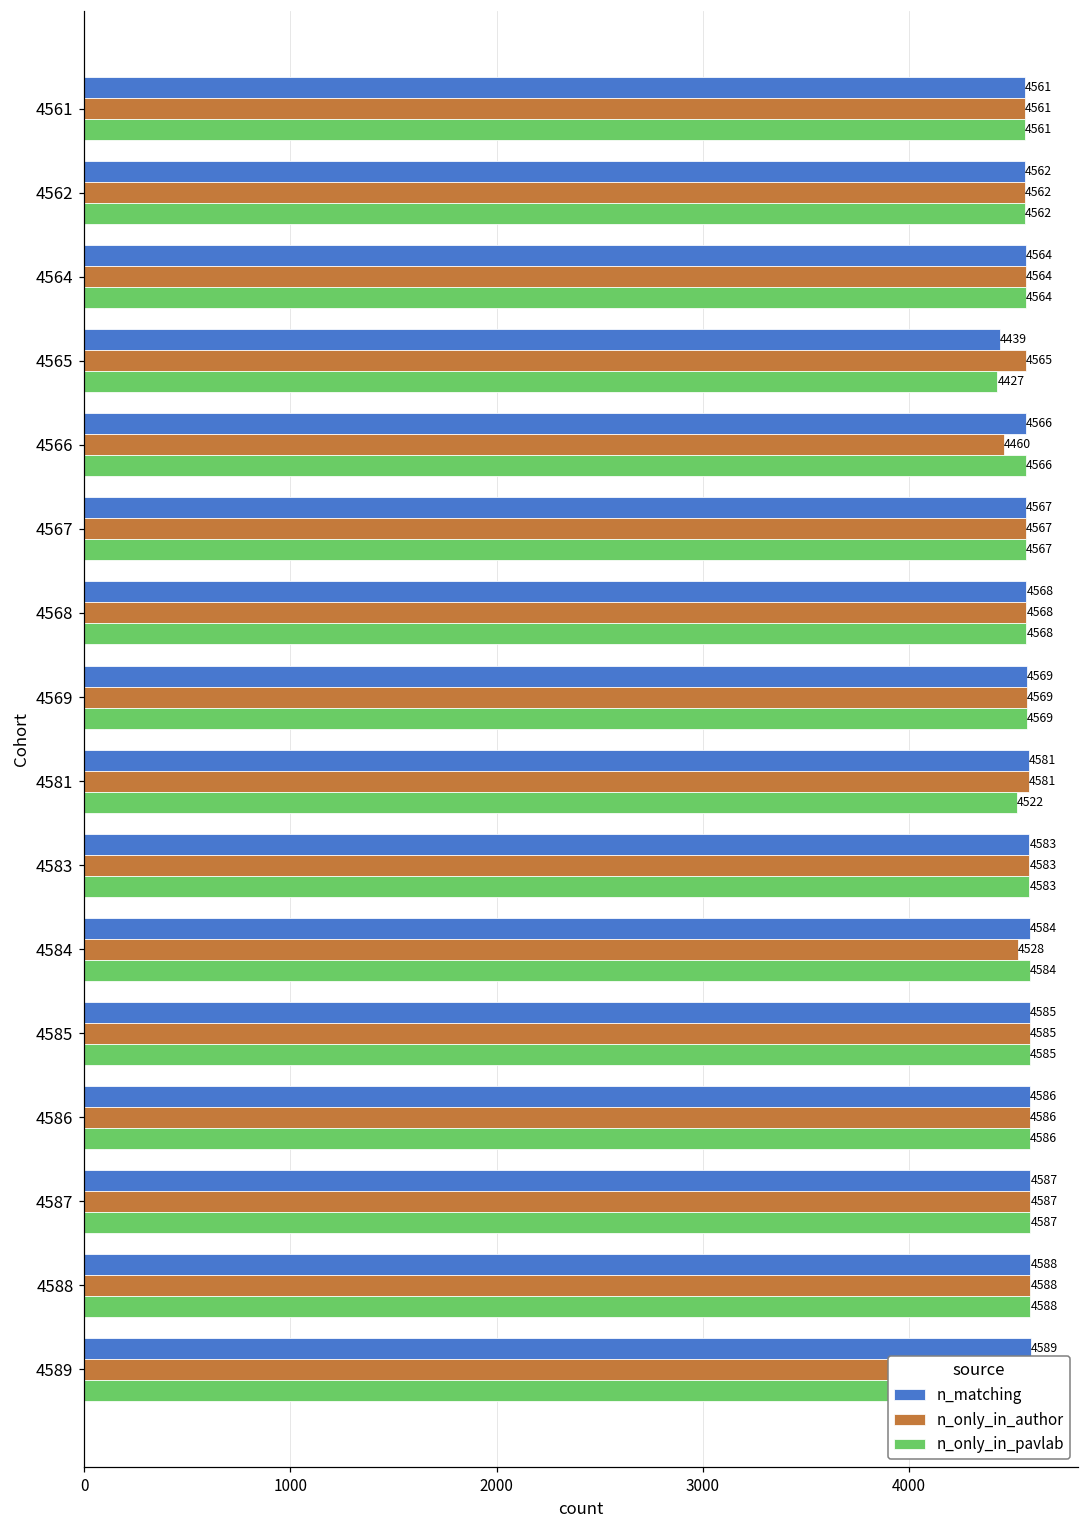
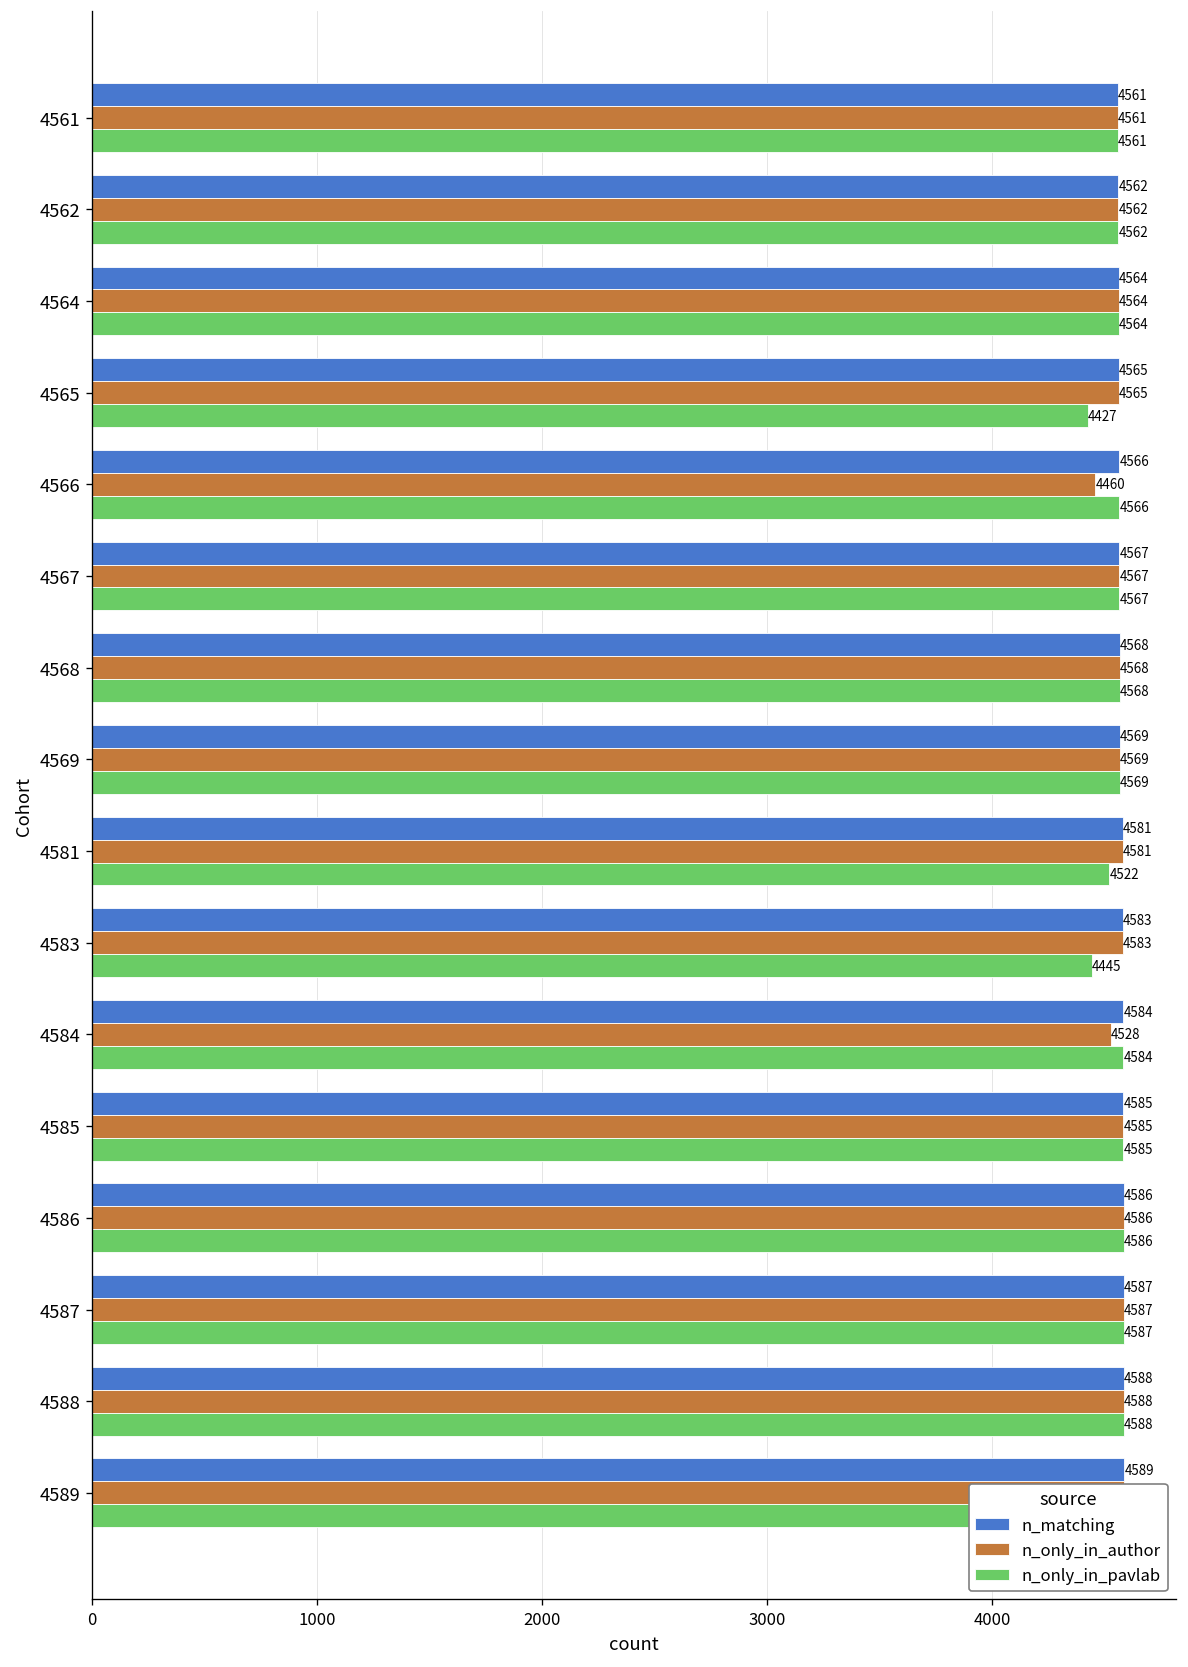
n_matching, 4565: 4439 -> 4565
n_only_in_pavlab, 4583: 4583 -> 4445
